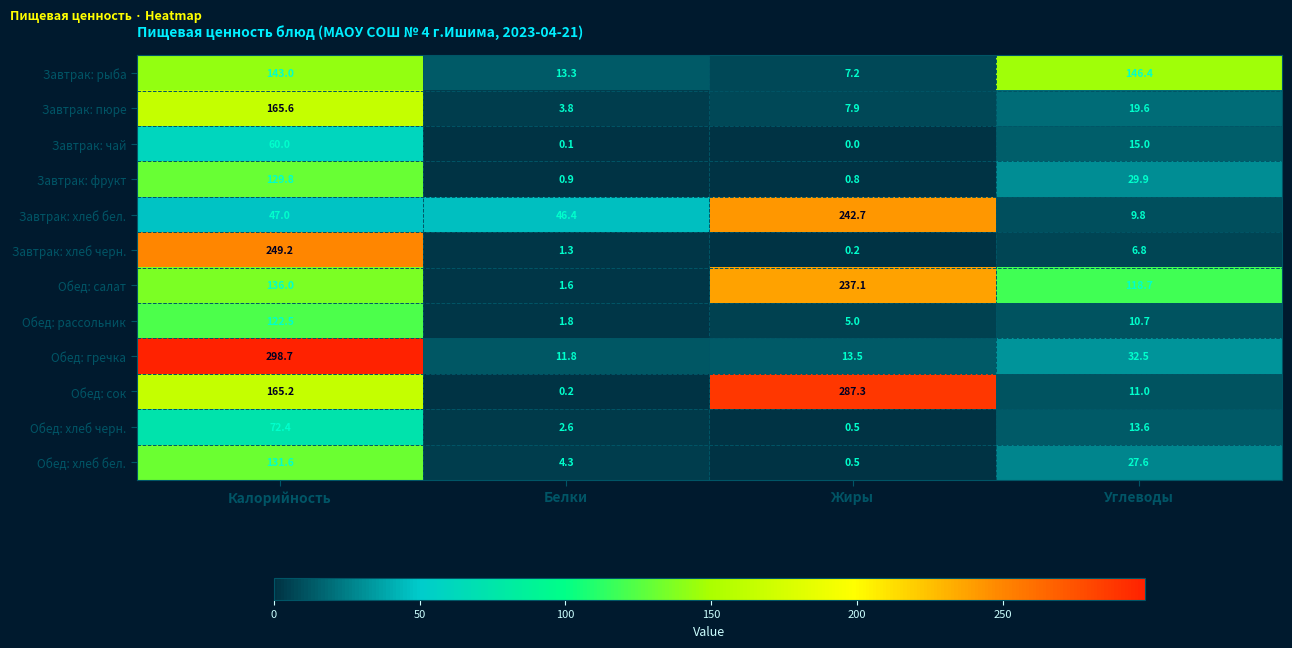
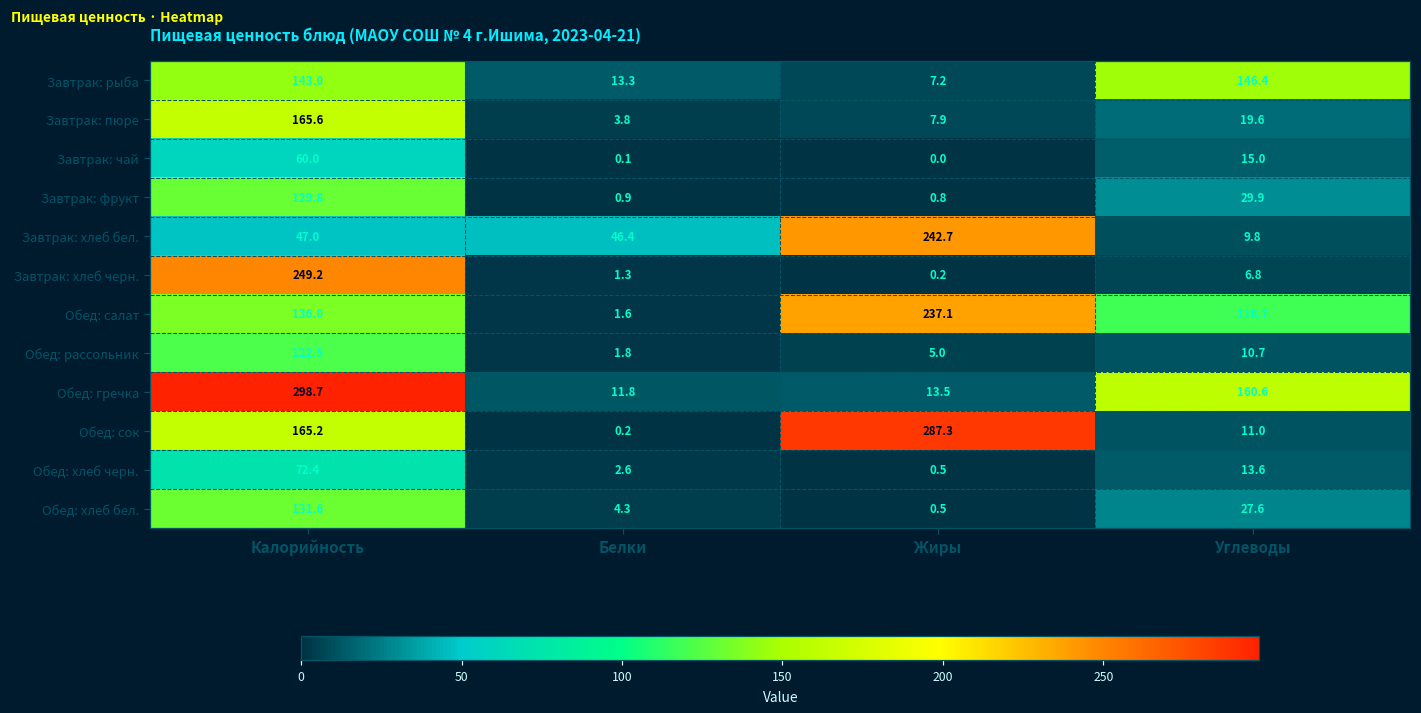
Обед: гречка, Углеводы: 32.5 -> 160.6
